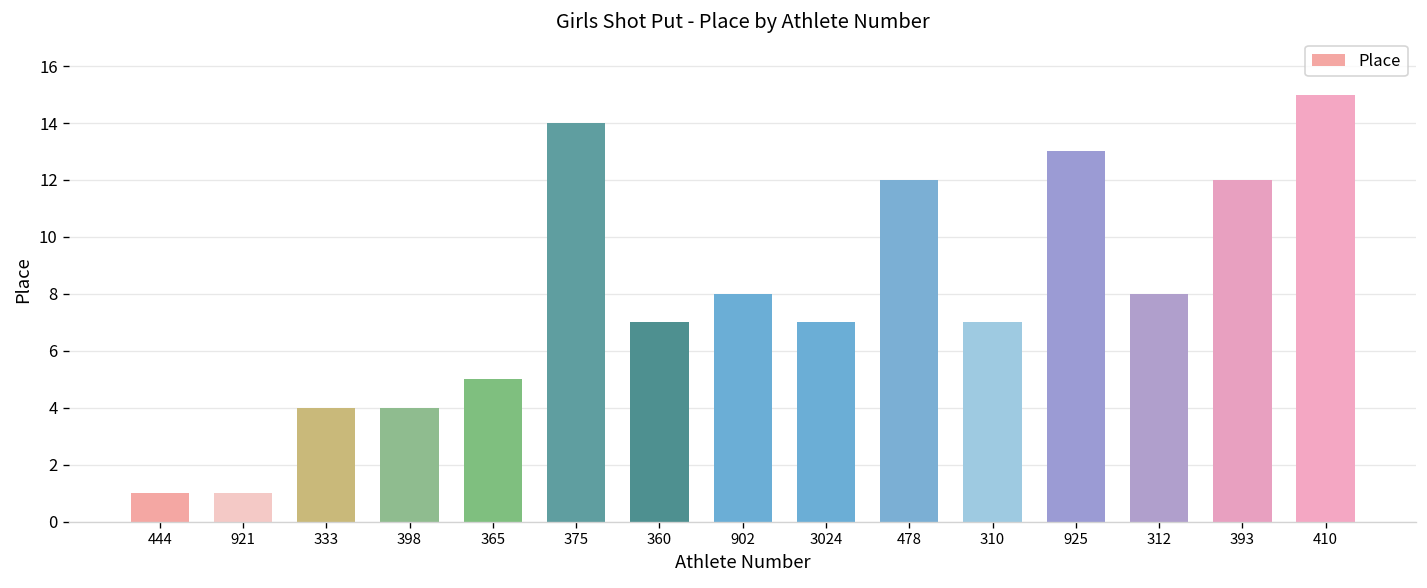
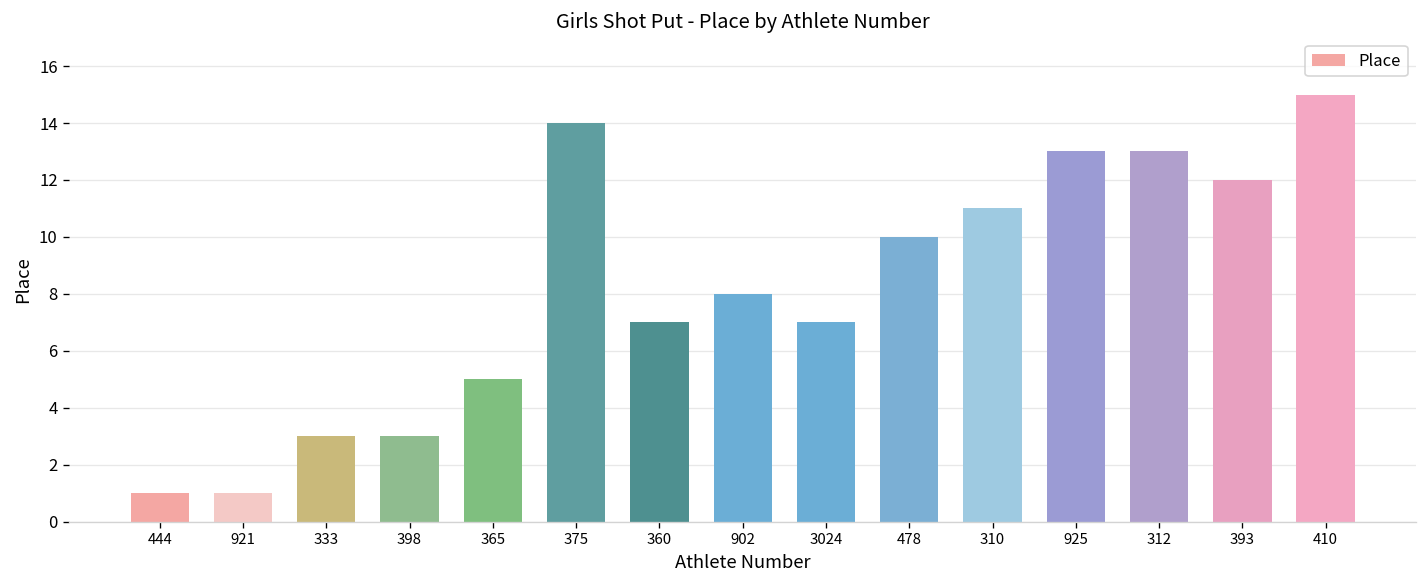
333: 4 -> 3
398: 4 -> 3
478: 12 -> 10
310: 7 -> 11
312: 8 -> 13
